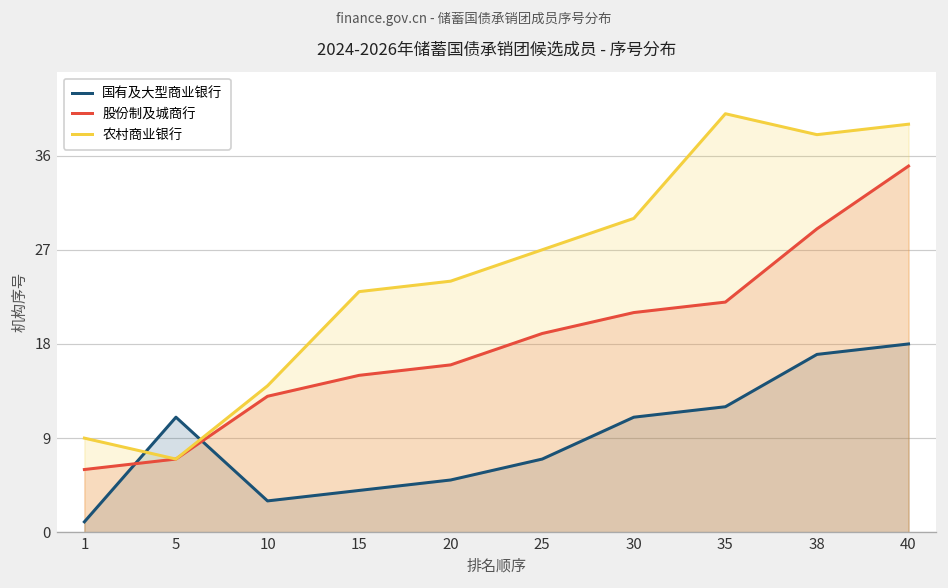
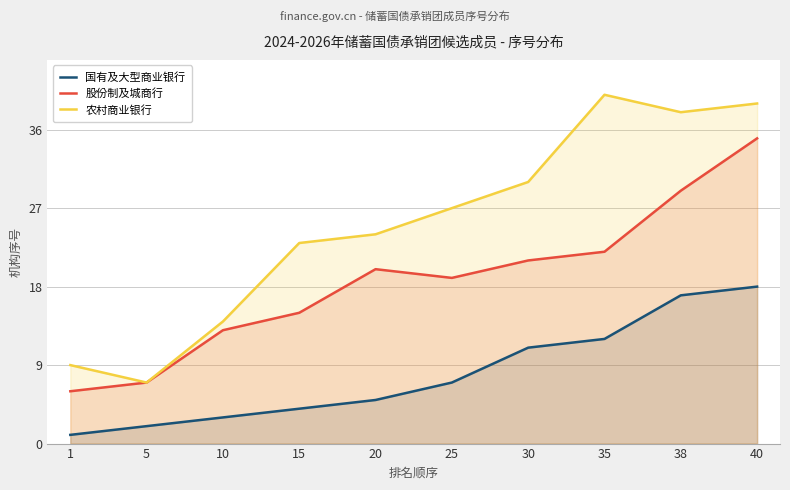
国有及大型商业银行, 5: 11 -> 2
股份制及城商行, 20: 16 -> 20
